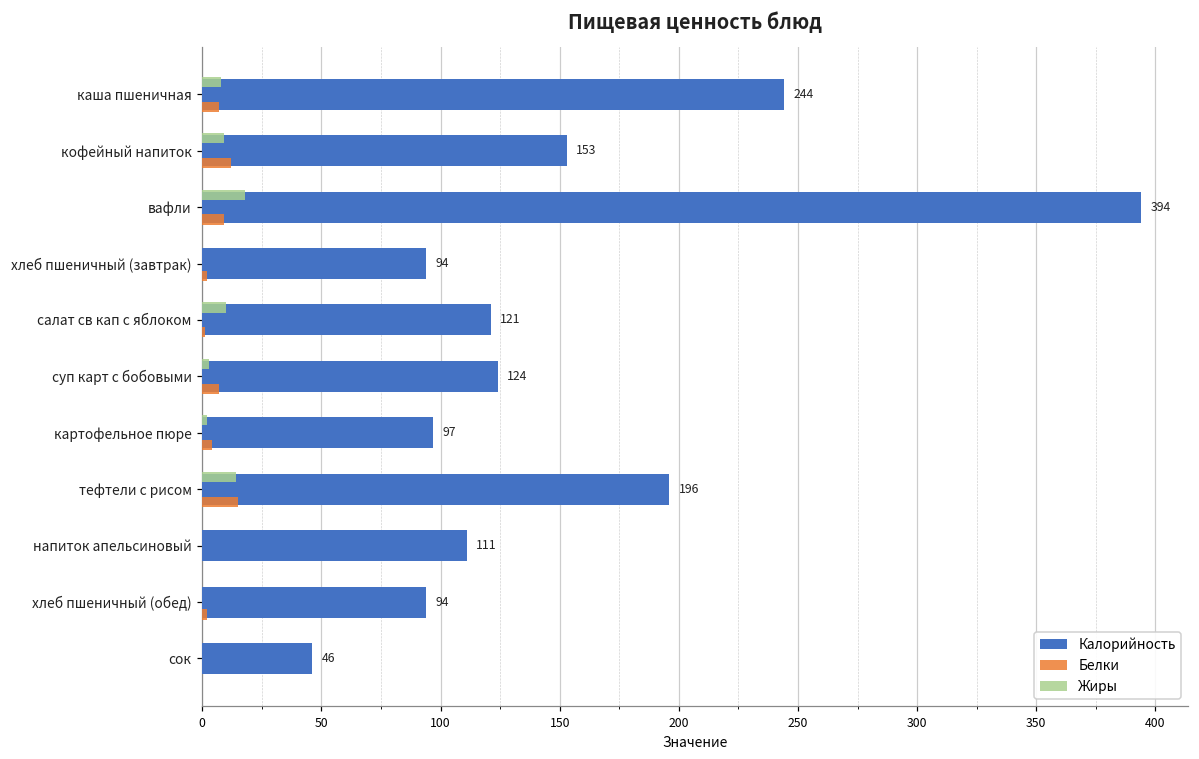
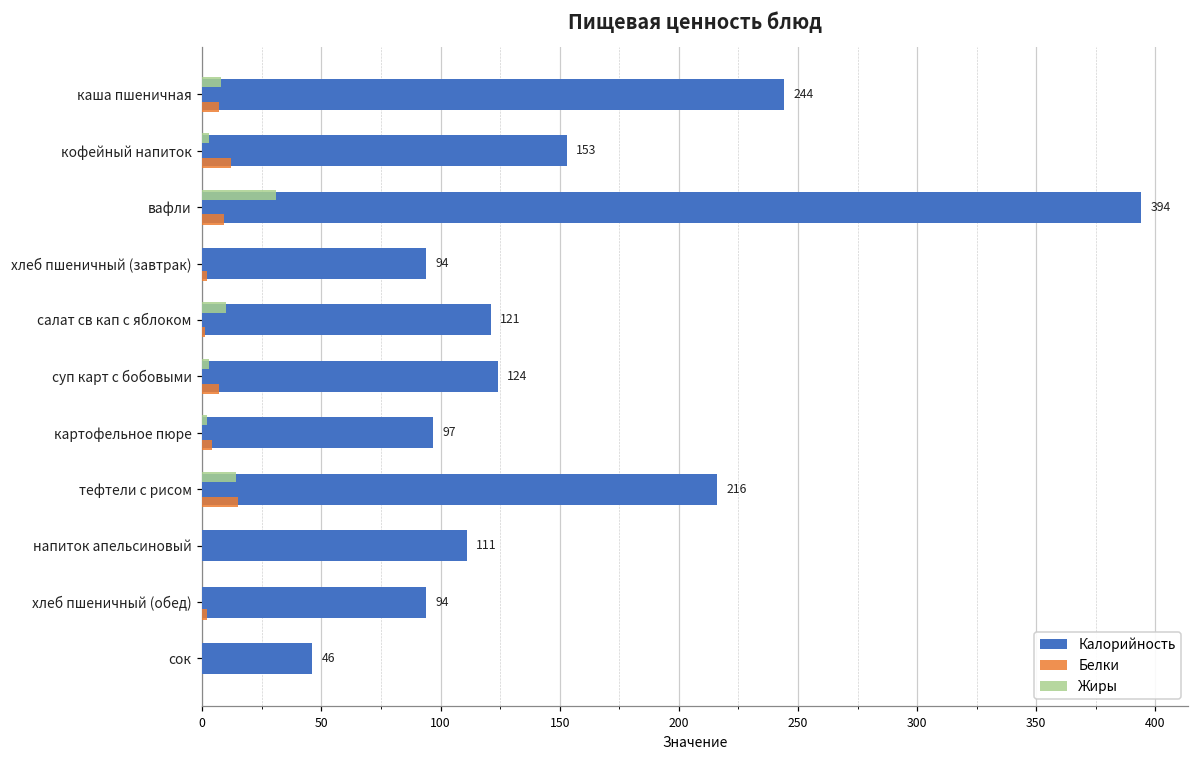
Жиры, кофейный напиток: 9 -> 3
Жиры, вафли: 18 -> 31
Калорийность, тефтели с рисом: 196 -> 216
